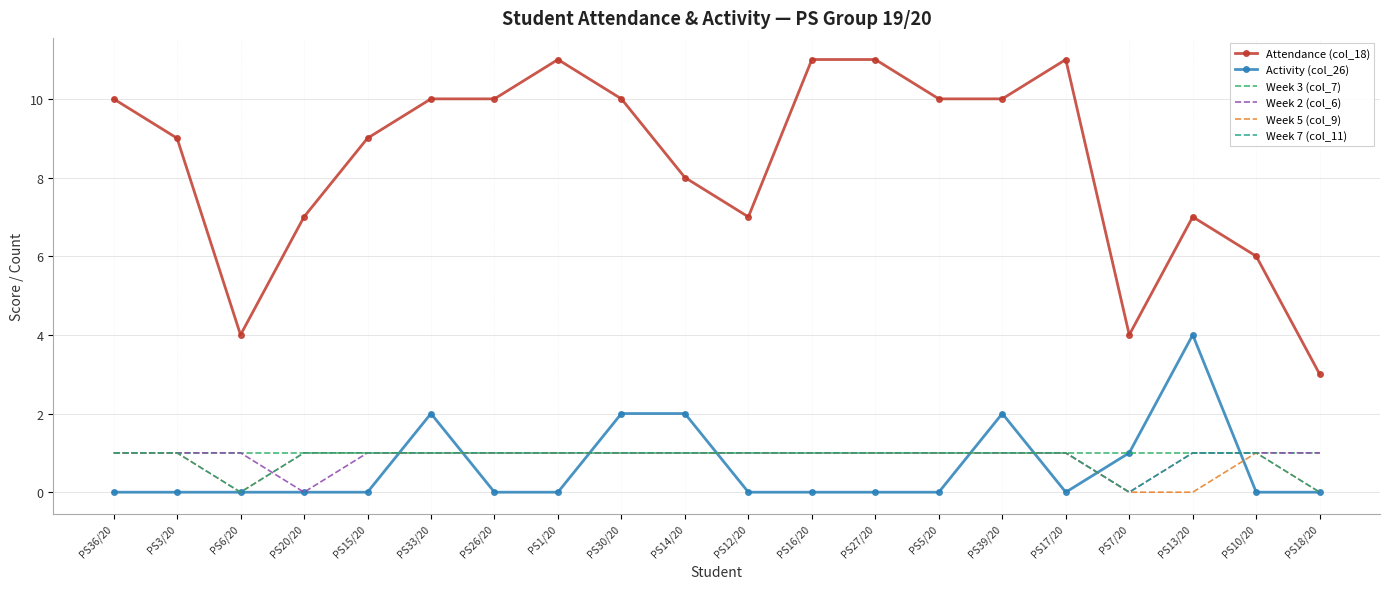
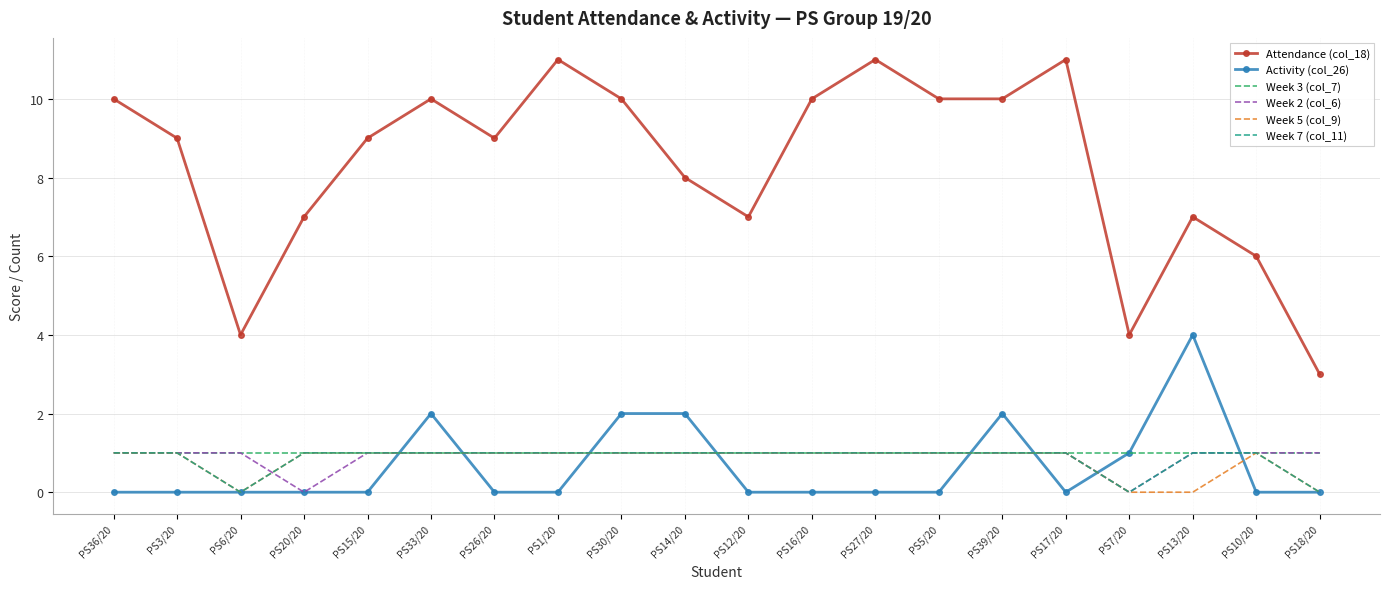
Attendance (col_18), PS26/20: 10 -> 9
Attendance (col_18), PS16/20: 11 -> 10
